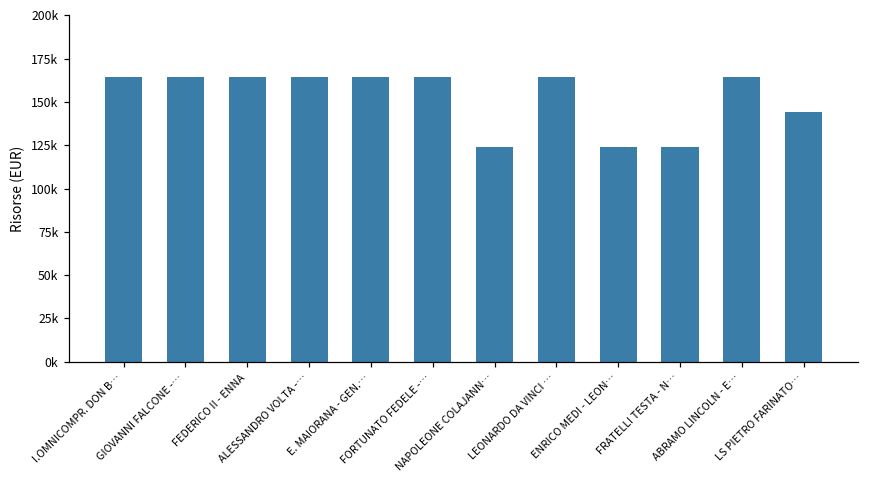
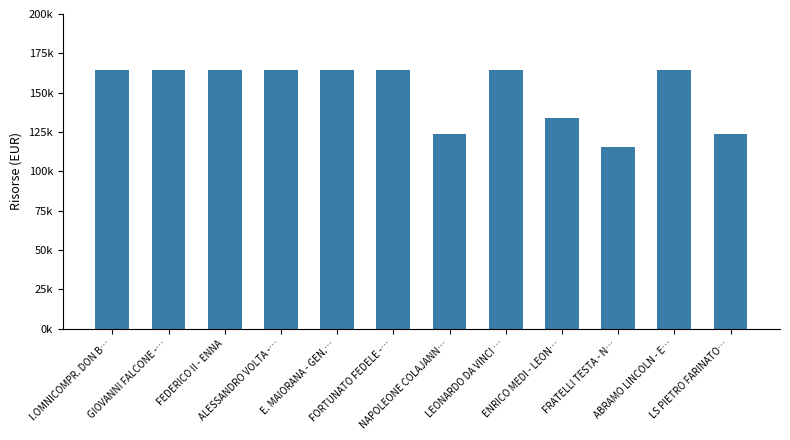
ENRICO MEDI - LEON…: 124000 -> 134000
FRATELLI TESTA - N…: 124000 -> 116000
LS PIETRO FARINATO…: 144000 -> 124000
